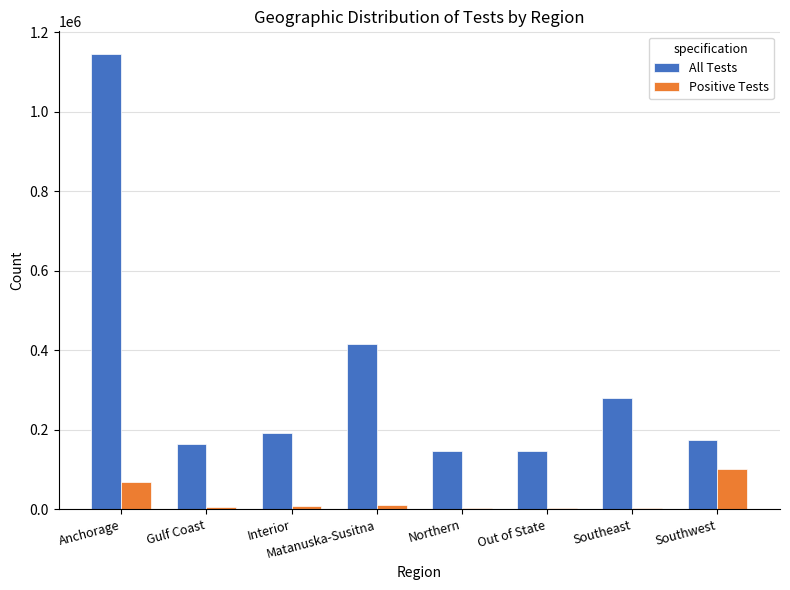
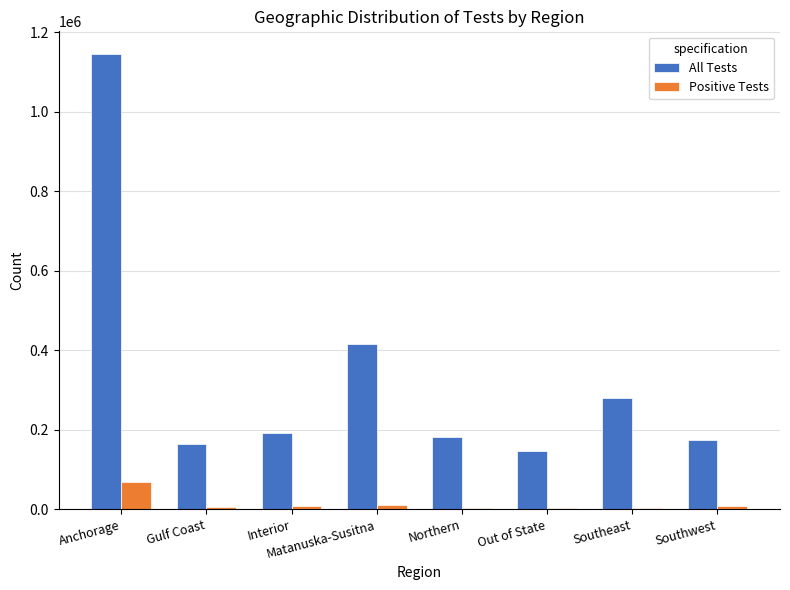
All Tests, Northern: 150000 -> 180000
Positive Tests, Southwest: 100000 -> 10000
